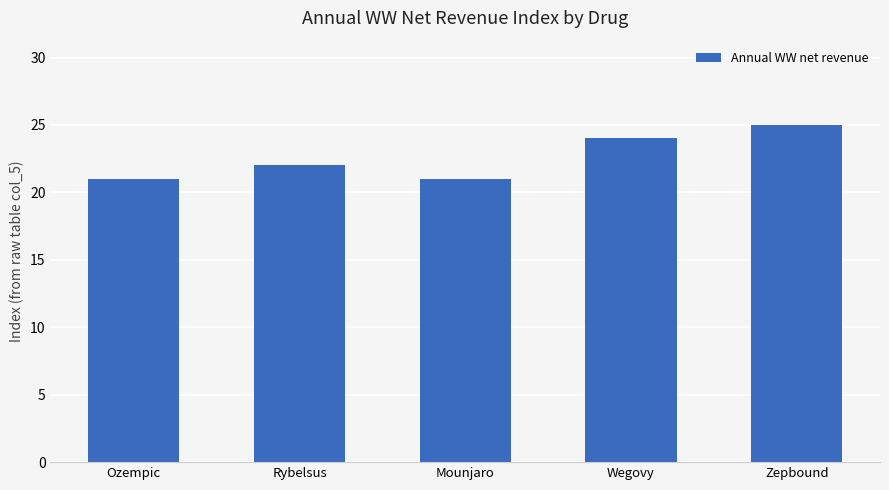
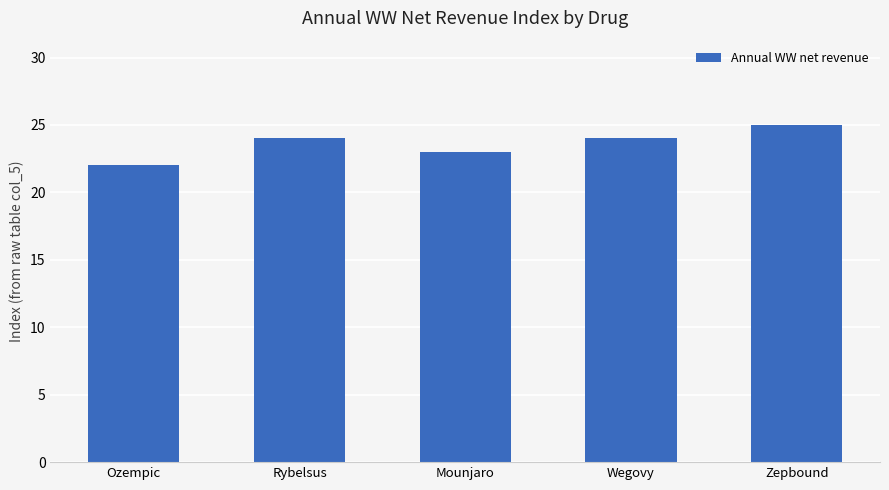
Ozempic: 21 -> 22
Rybelsus: 22 -> 24
Mounjaro: 21 -> 23
